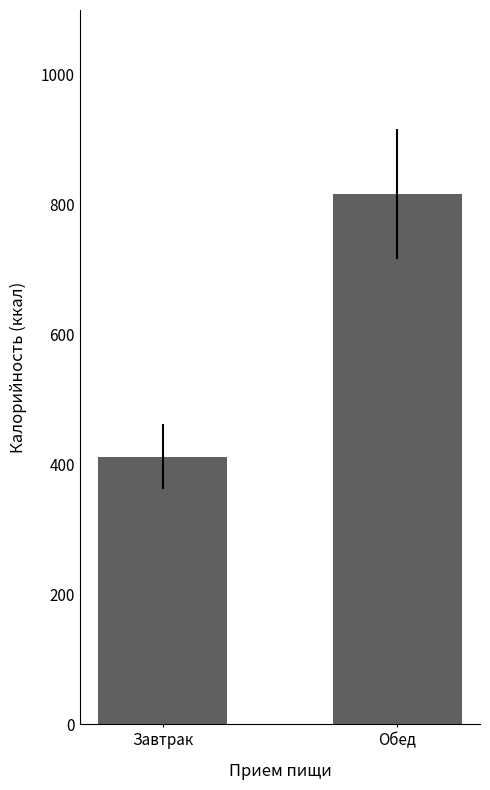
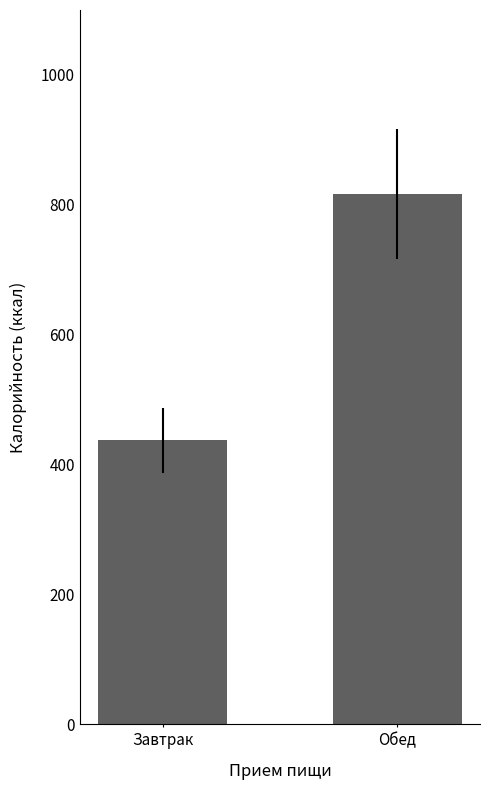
Завтрак: 410 -> 440
